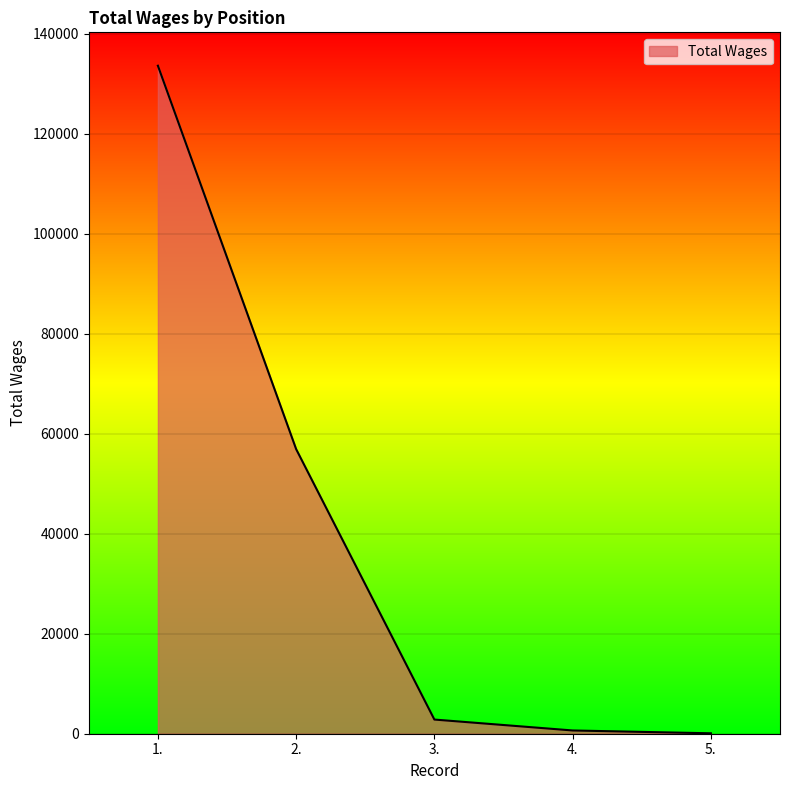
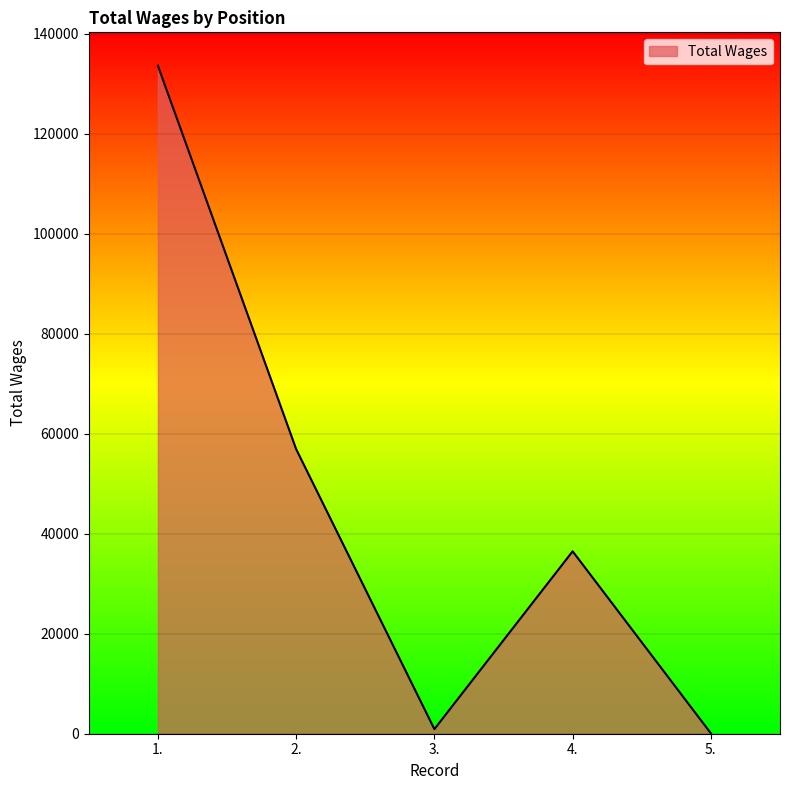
3.: 3000 -> 1000
4.: 1000 -> 36000
